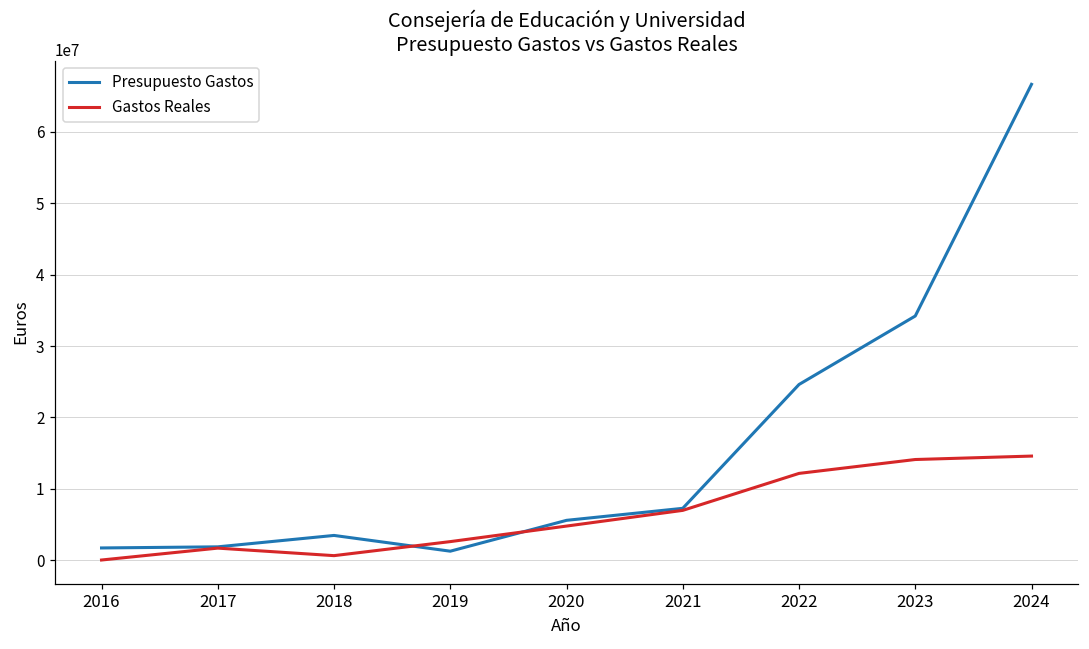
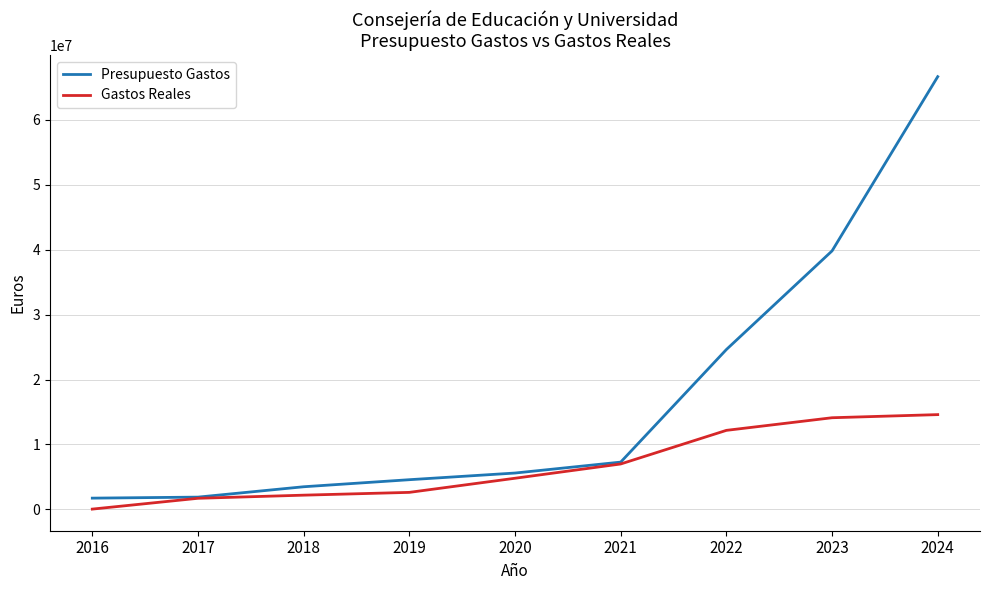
Gastos Reales, 2018: 1000000 -> 2000000
Presupuesto Gastos, 2019: 1000000 -> 5000000
Presupuesto Gastos, 2023: 34000000 -> 40000000
